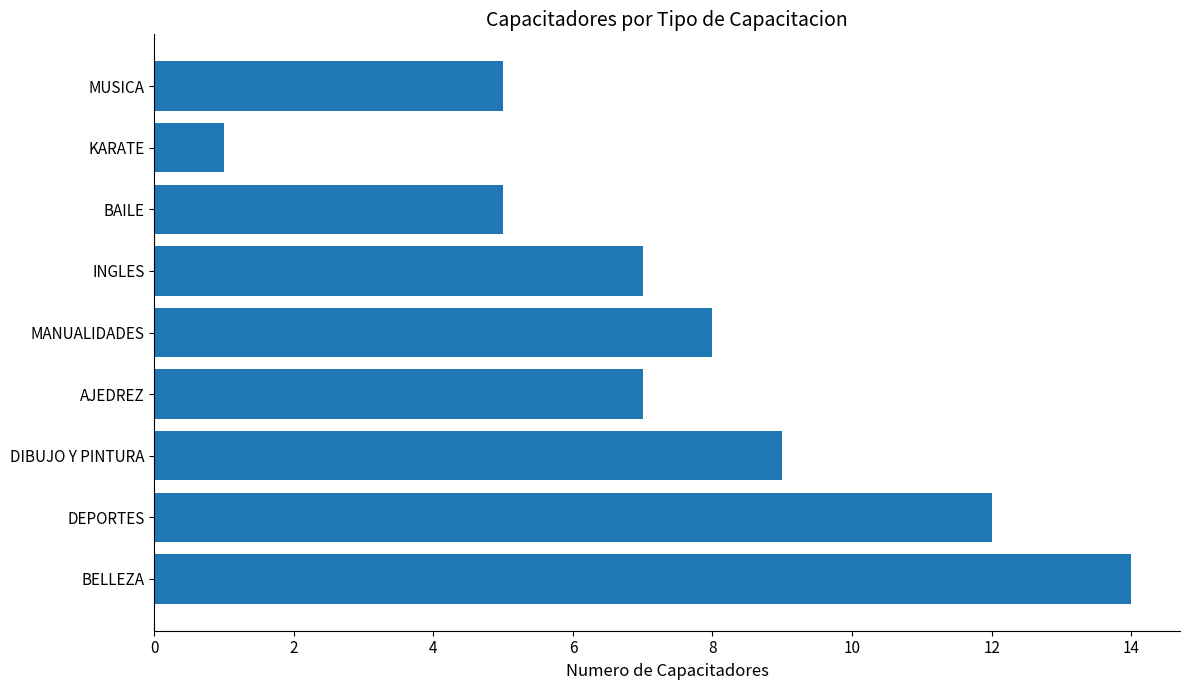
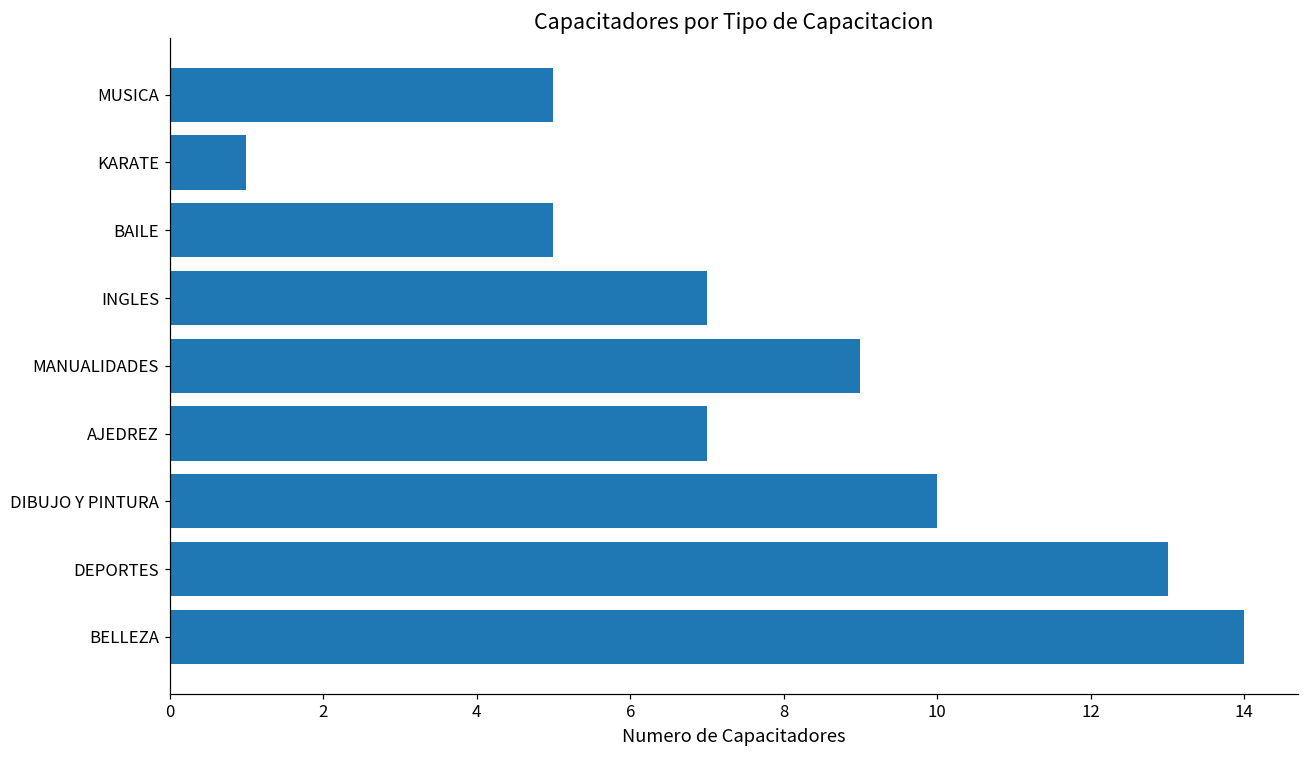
MANUALIDADES: 8 -> 9
DIBUJO Y PINTURA: 9 -> 10
DEPORTES: 12 -> 13
